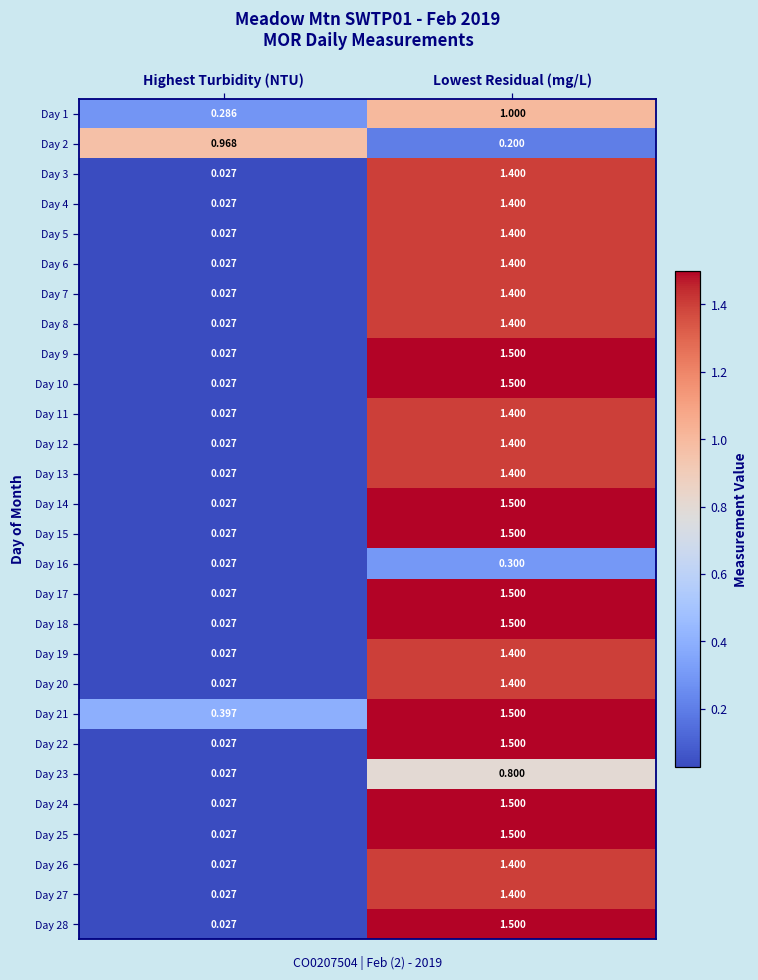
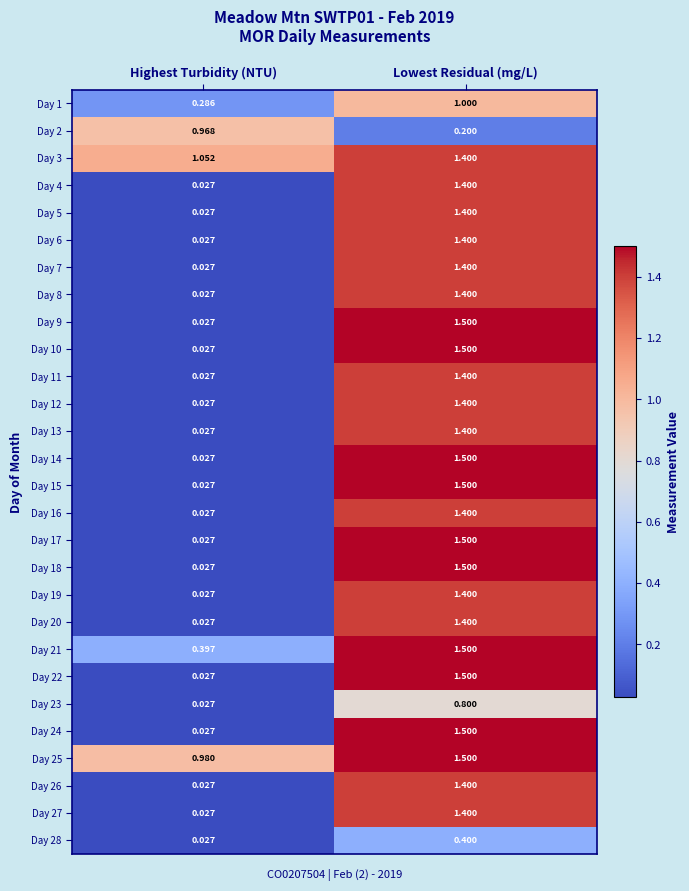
Day 3, Highest Turbidity (NTU): 0.027 -> 1.052
Day 16, Lowest Residual (mg/L): 0.300 -> 1.400
Day 25, Highest Turbidity (NTU): 0.027 -> 0.980
Day 28, Lowest Residual (mg/L): 1.500 -> 0.400
